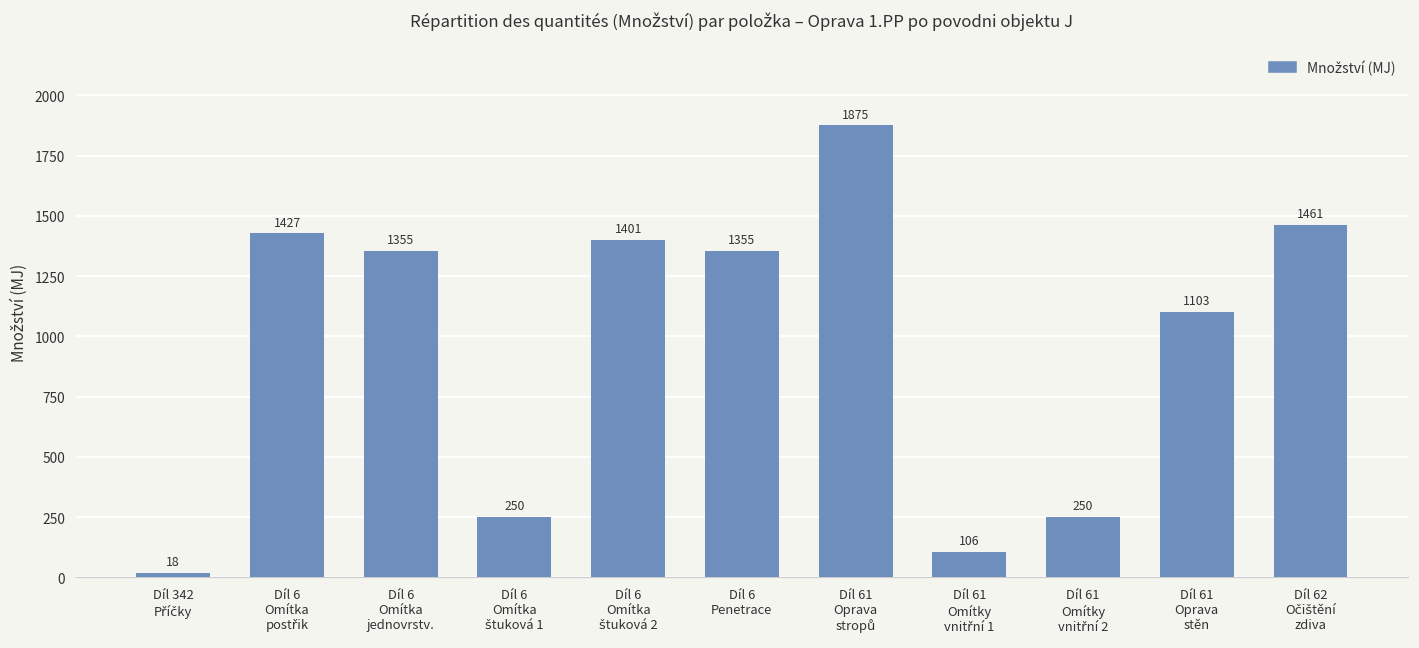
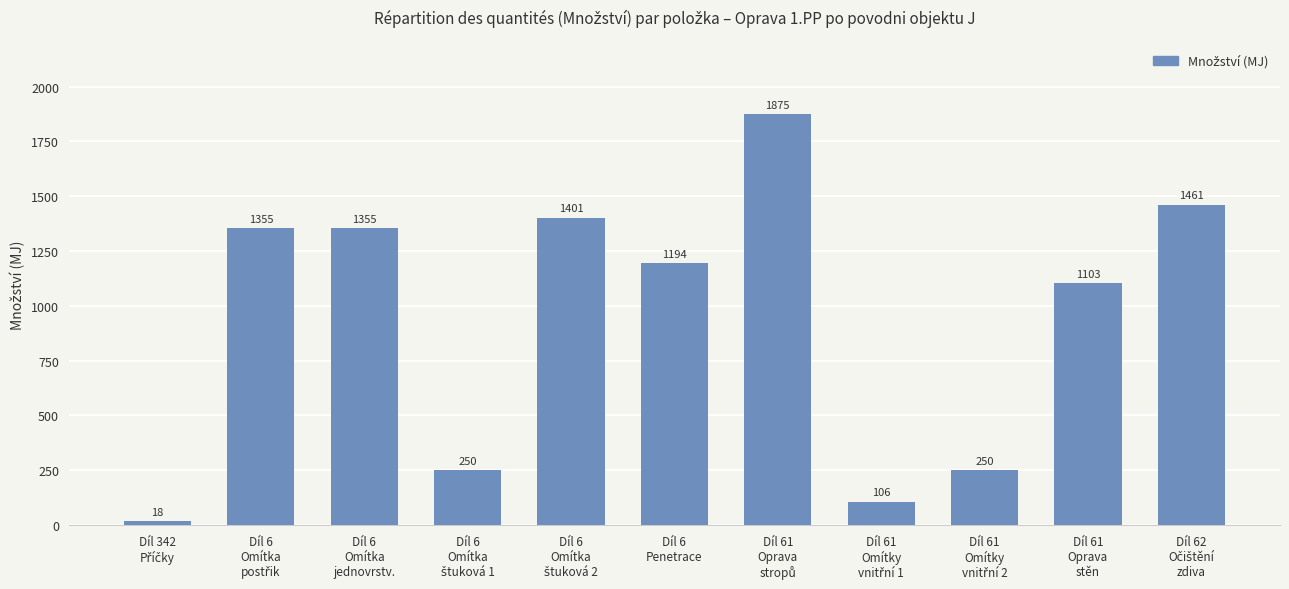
Díl 6 Omítka postřik: 1427 -> 1355
Díl 6 Penetrace: 1355 -> 1194
